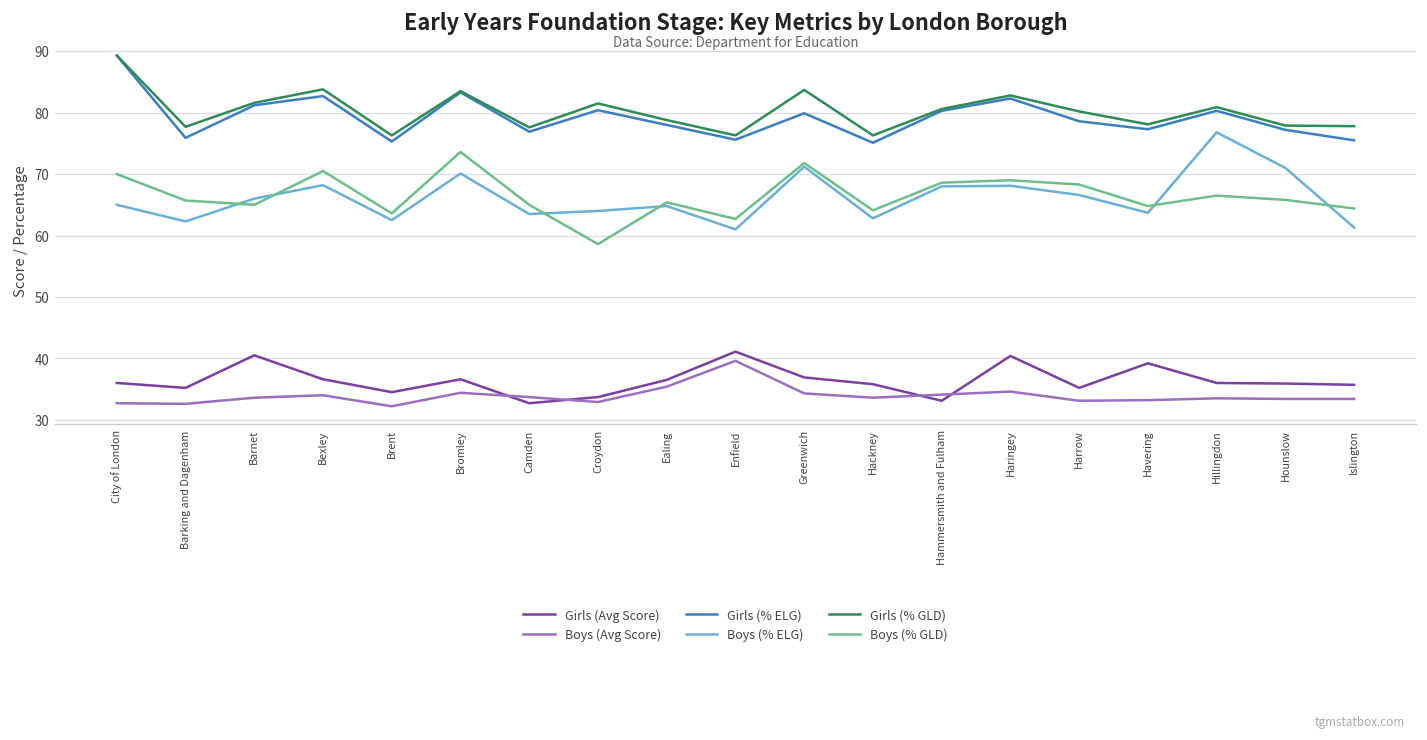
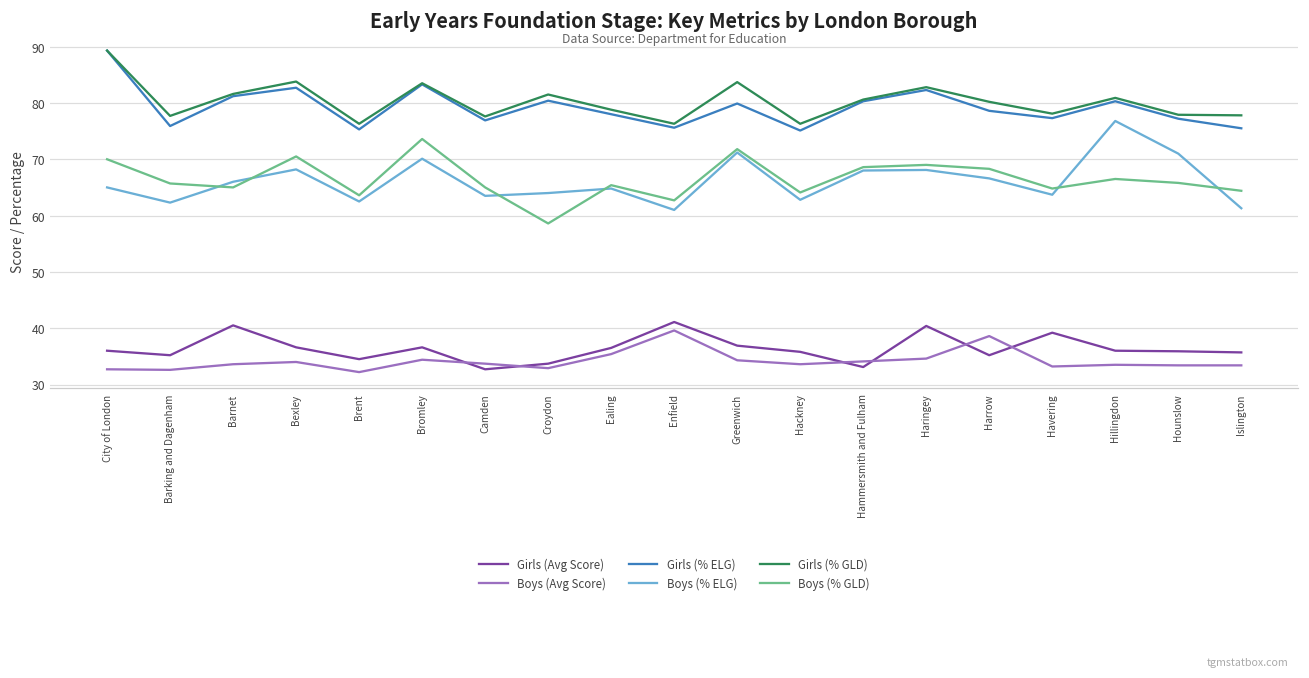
Boys (Avg Score), Harrow: 33 -> 39
